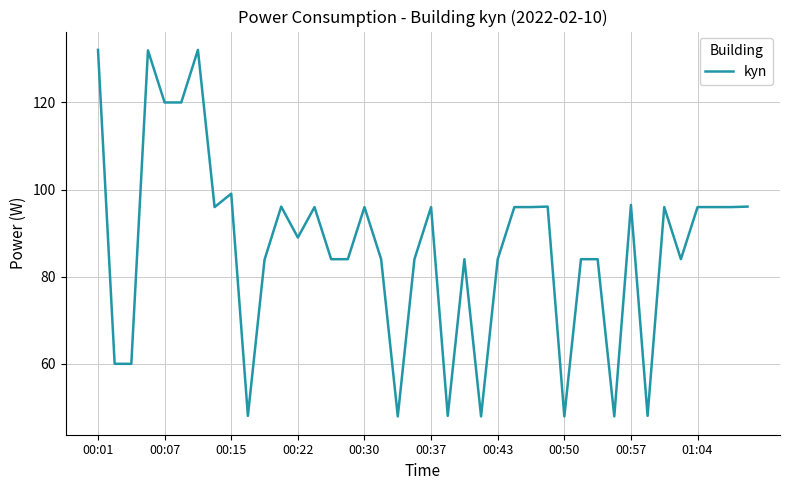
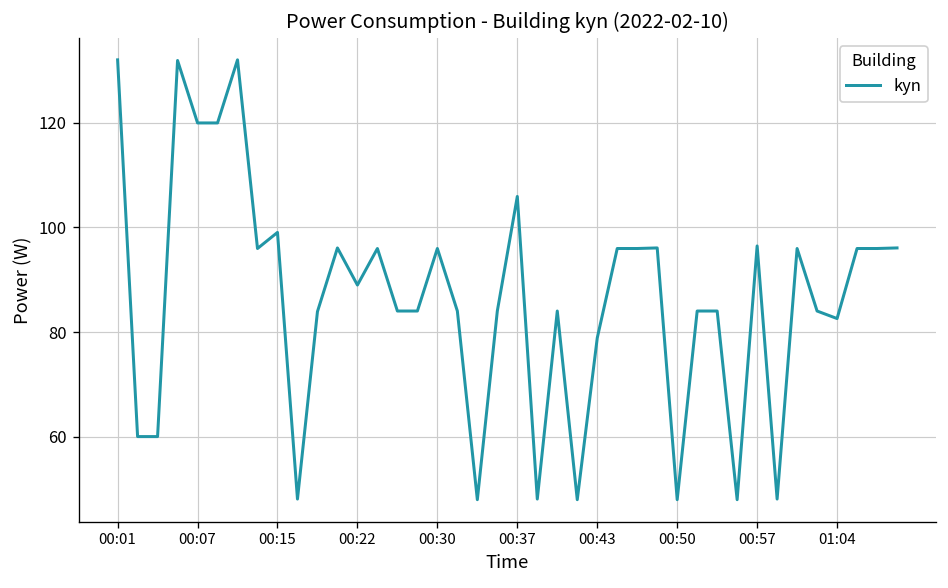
00:37: 96 -> 106
00:43: 84 -> 79
01:04: 96 -> 83
